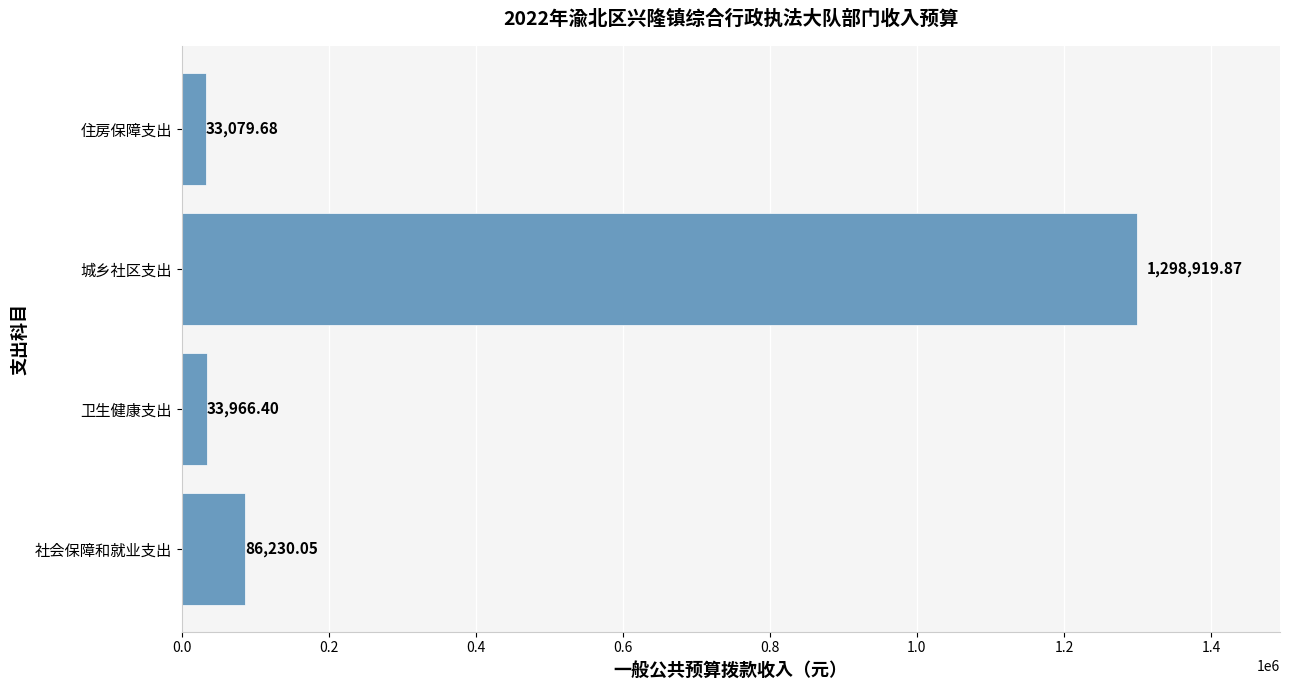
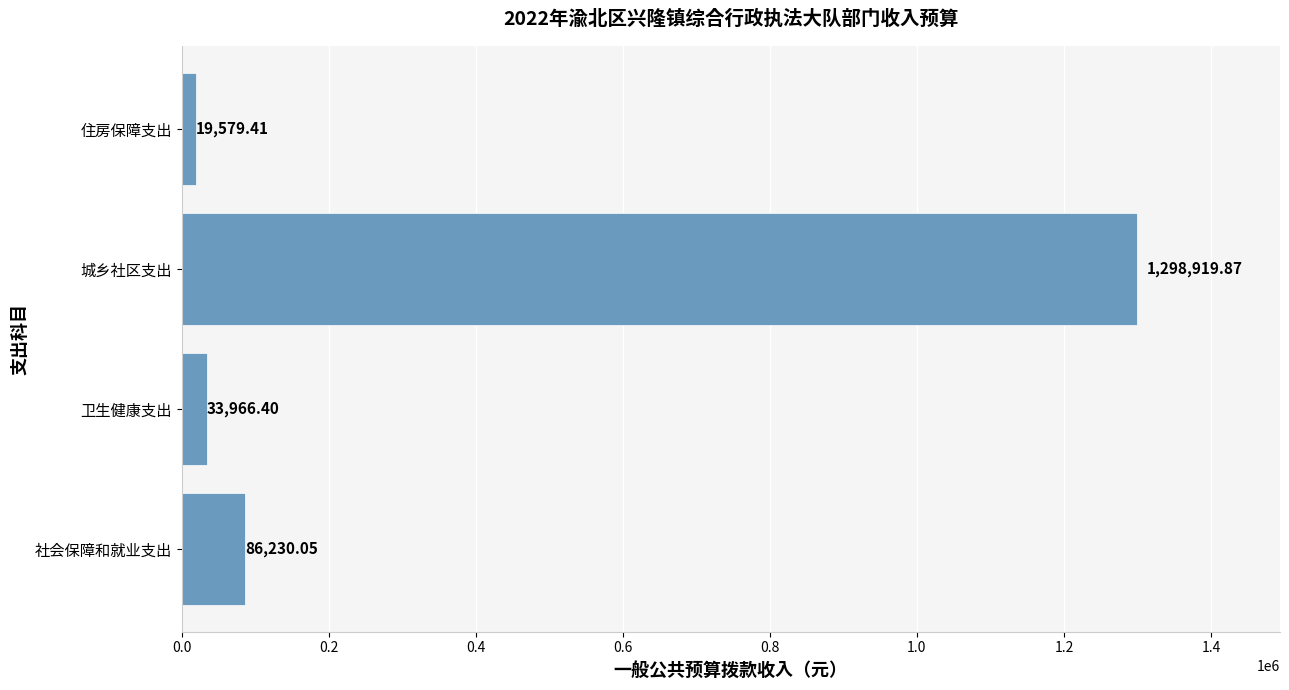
住房保障支出: 33,079.68 -> 19,579.41
